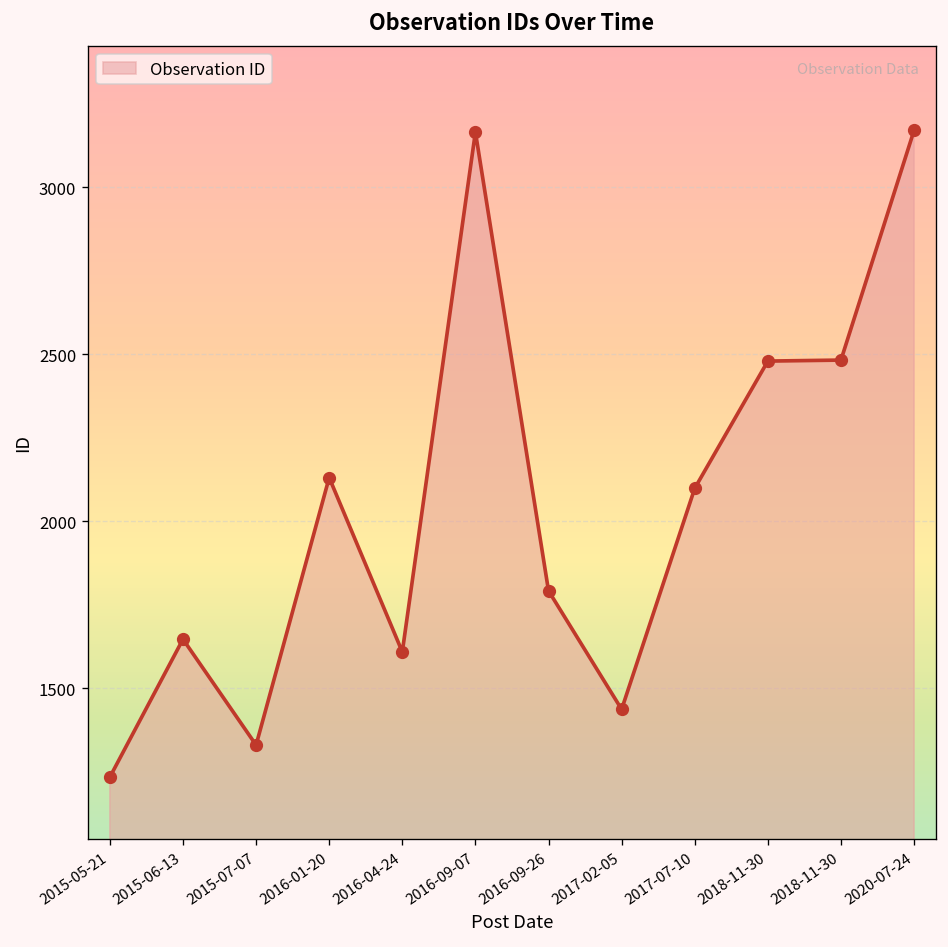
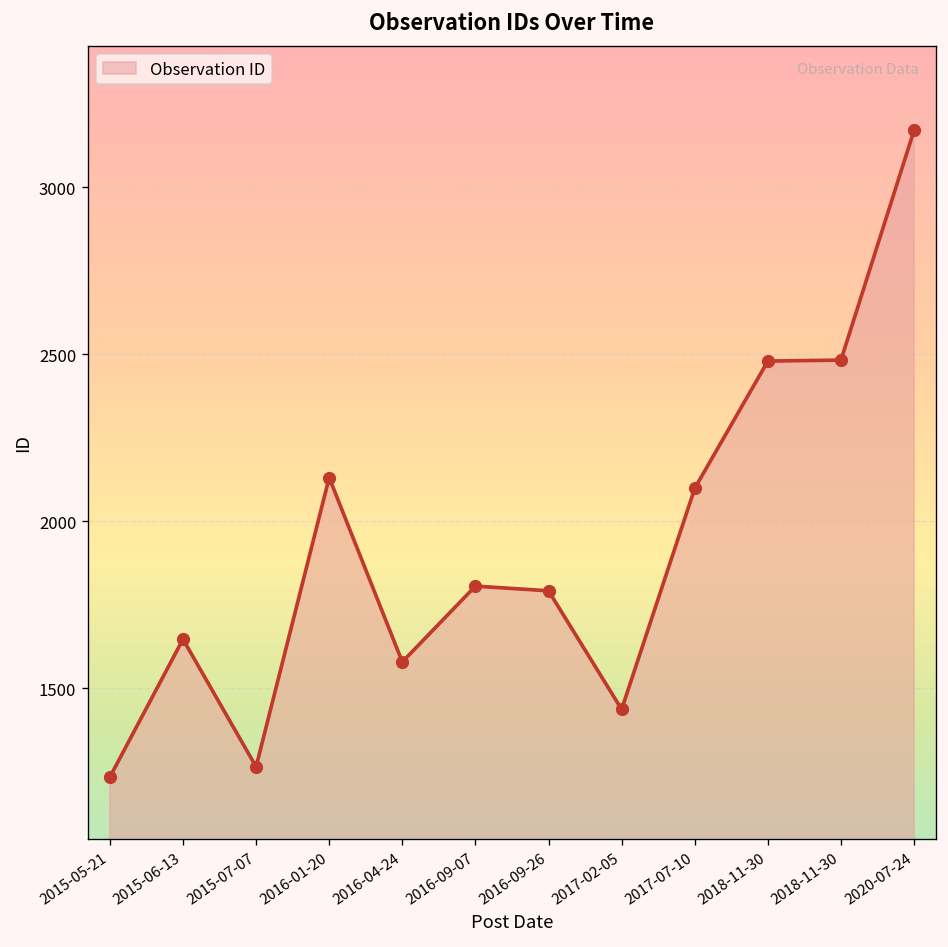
2015-07-07: 1330 -> 1270
2016-04-24: 1610 -> 1580
2016-09-07: 3170 -> 1810
